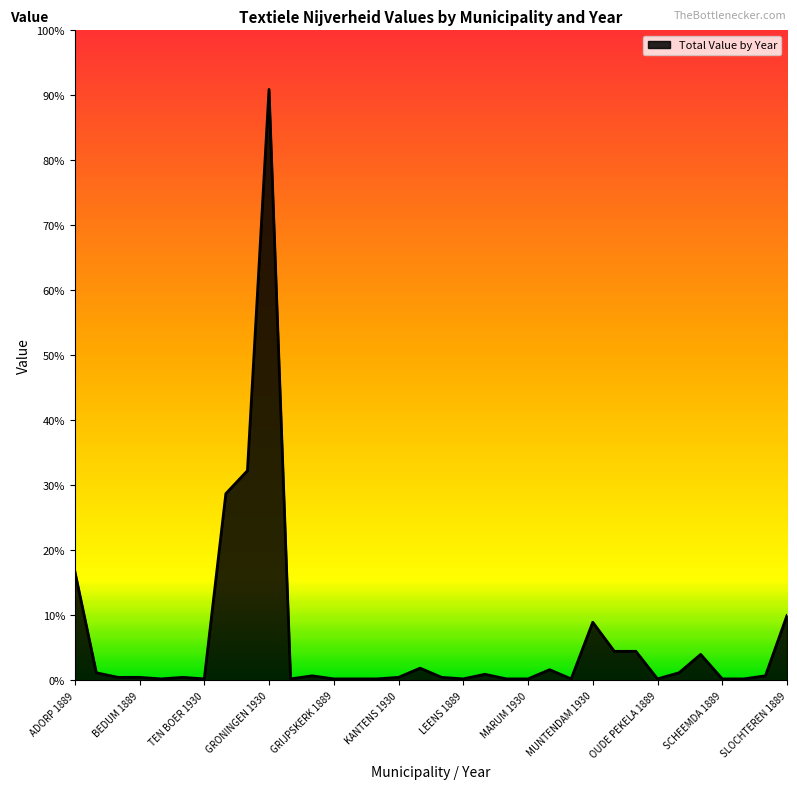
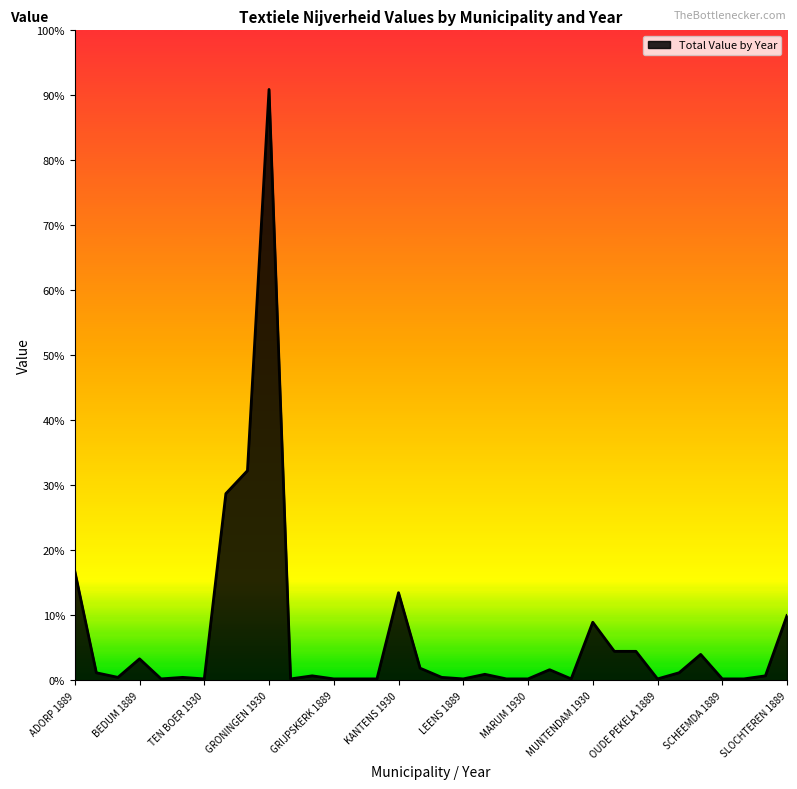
BEDUM 1889: 0% -> 3%
KANTENS 1930: 0% -> 13%
